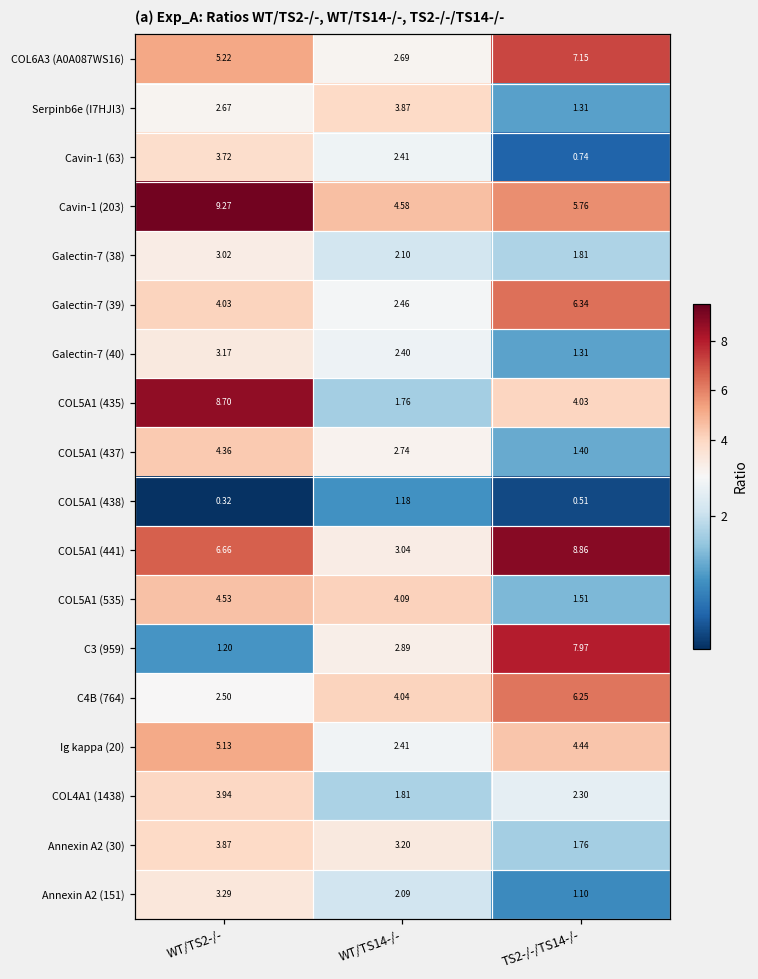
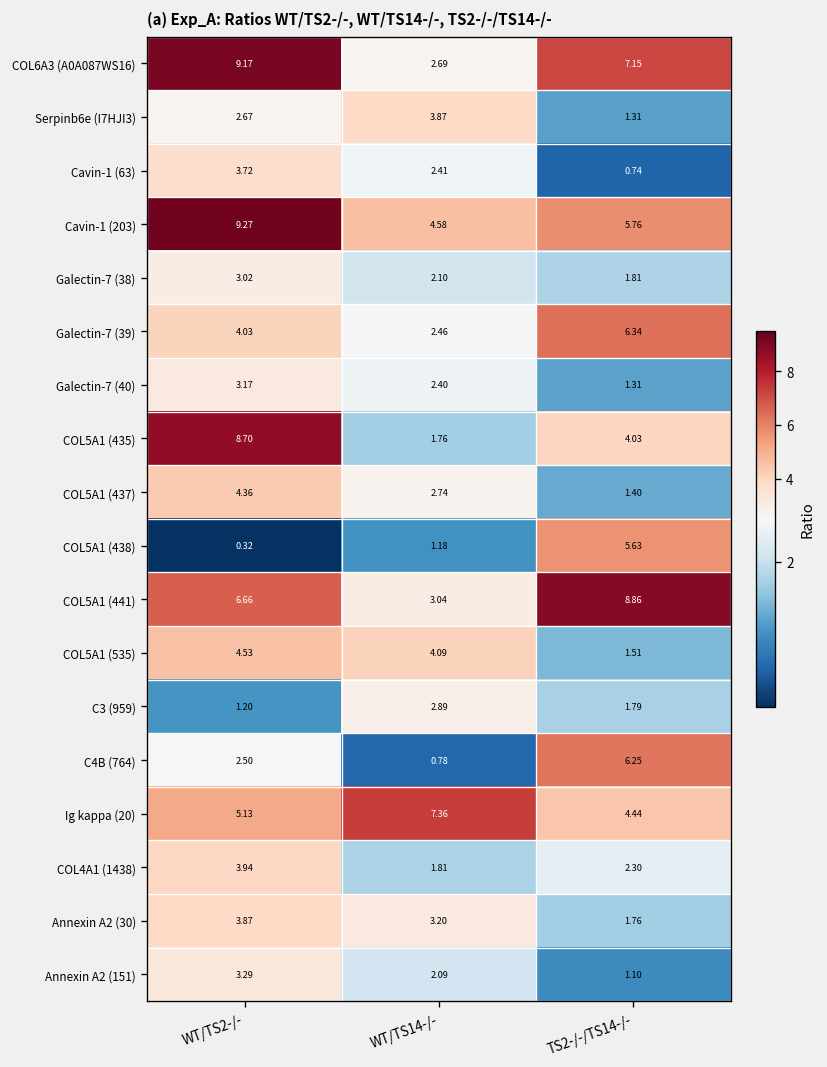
COL6A3 (A0A087WS16), WT/TS2-/-: 5.22 -> 9.17
COL5A1 (438), TS2-/-/TS14-/-: 0.51 -> 5.63
C3 (959), TS2-/-/TS14-/-: 7.97 -> 1.79
C4B (764), WT/TS14-/-: 4.04 -> 0.78
Ig kappa (20), WT/TS14-/-: 2.41 -> 7.36
